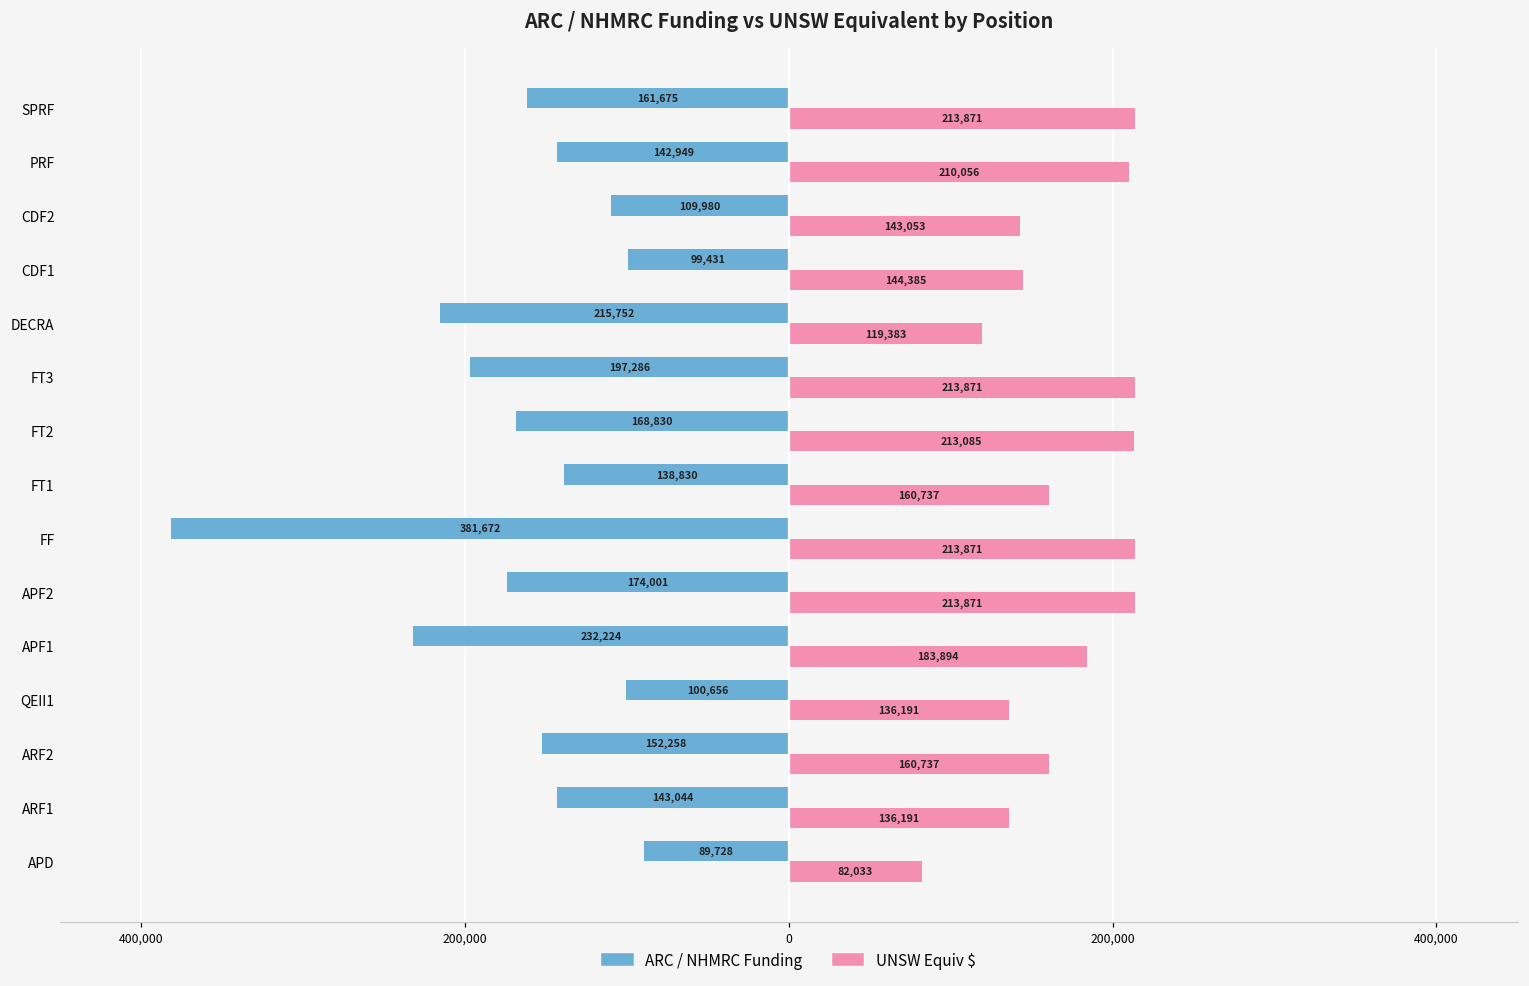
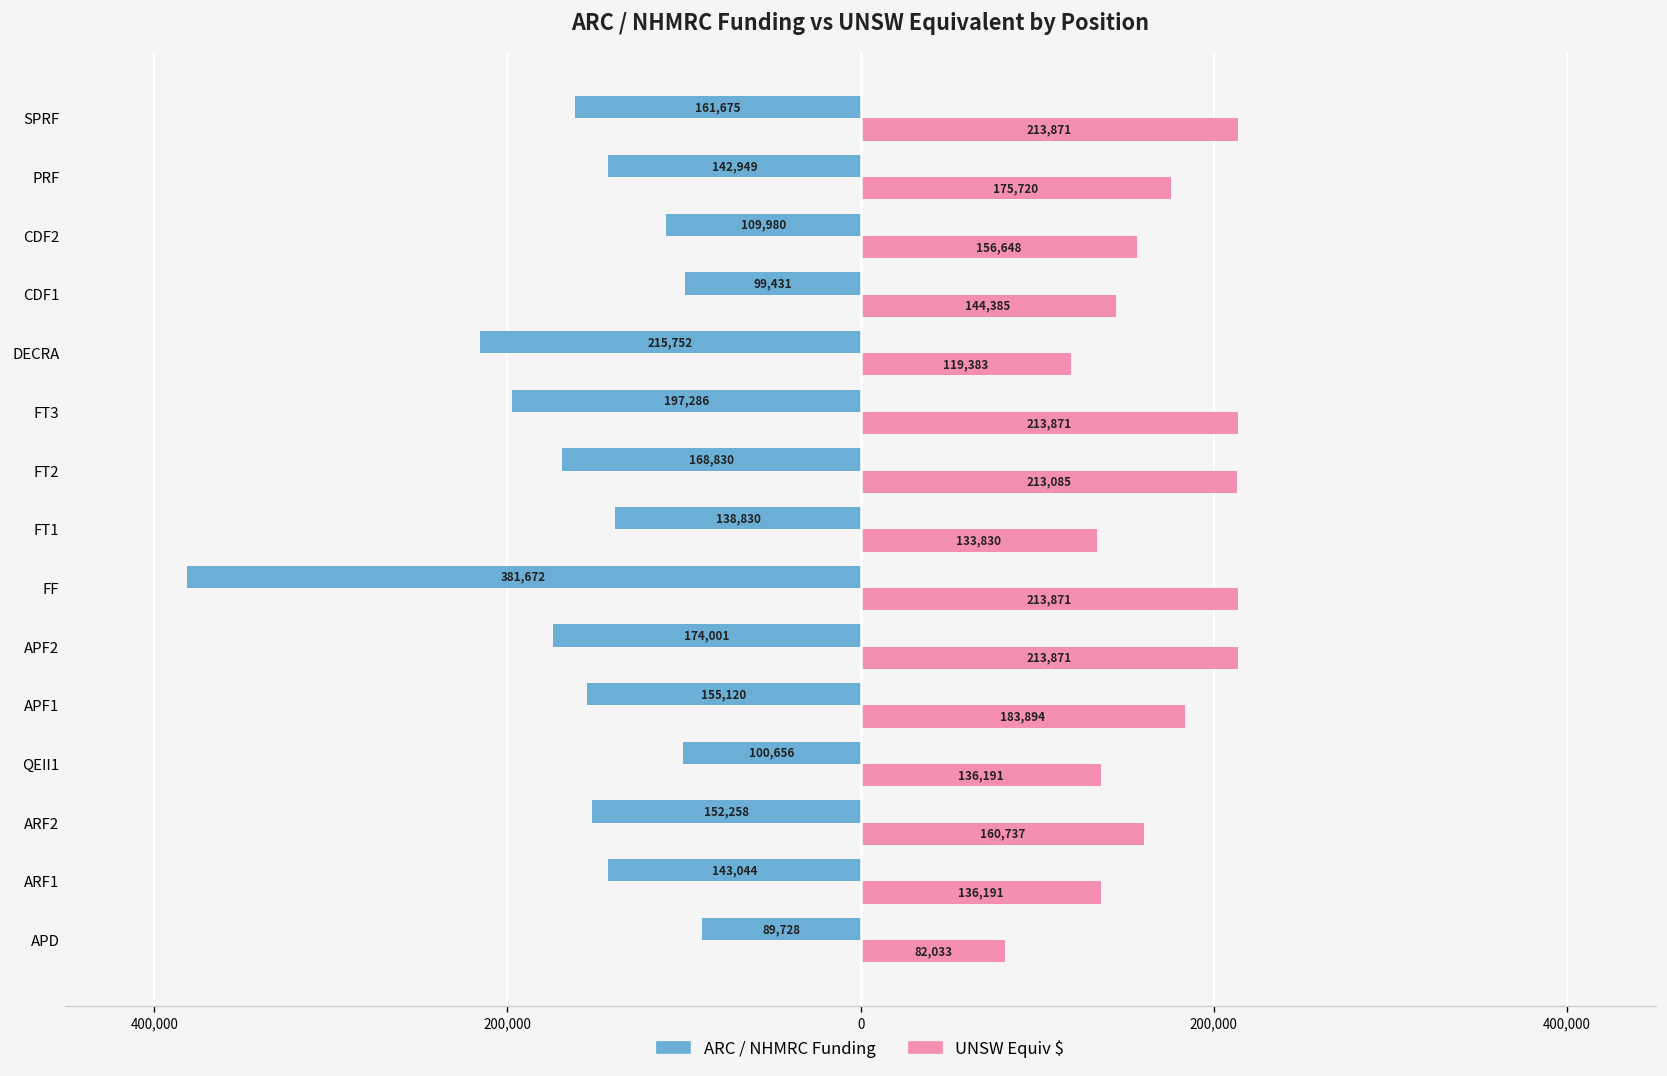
UNSW Equiv $, PRF: 210,056 -> 175,720
UNSW Equiv $, CDF2: 143,053 -> 156,648
UNSW Equiv $, FT1: 160,737 -> 133,830
ARC / NHMRC Funding, APF1: 232,224 -> 155,120
